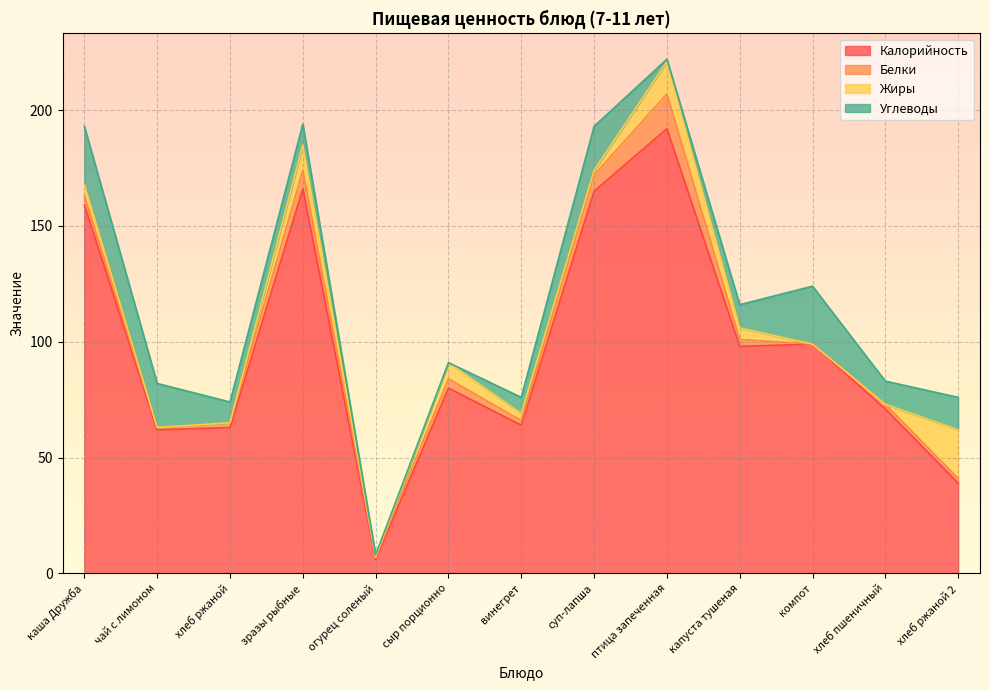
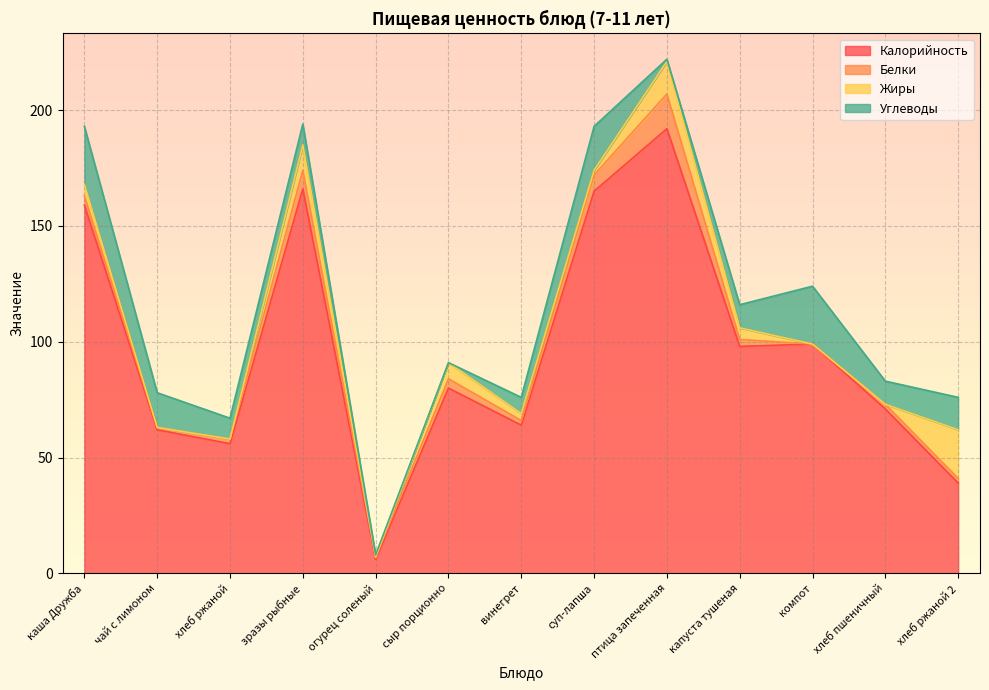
Углеводы, чай с лимоном: 19 -> 15
Калорийность, хлеб ржаной: 63 -> 56
